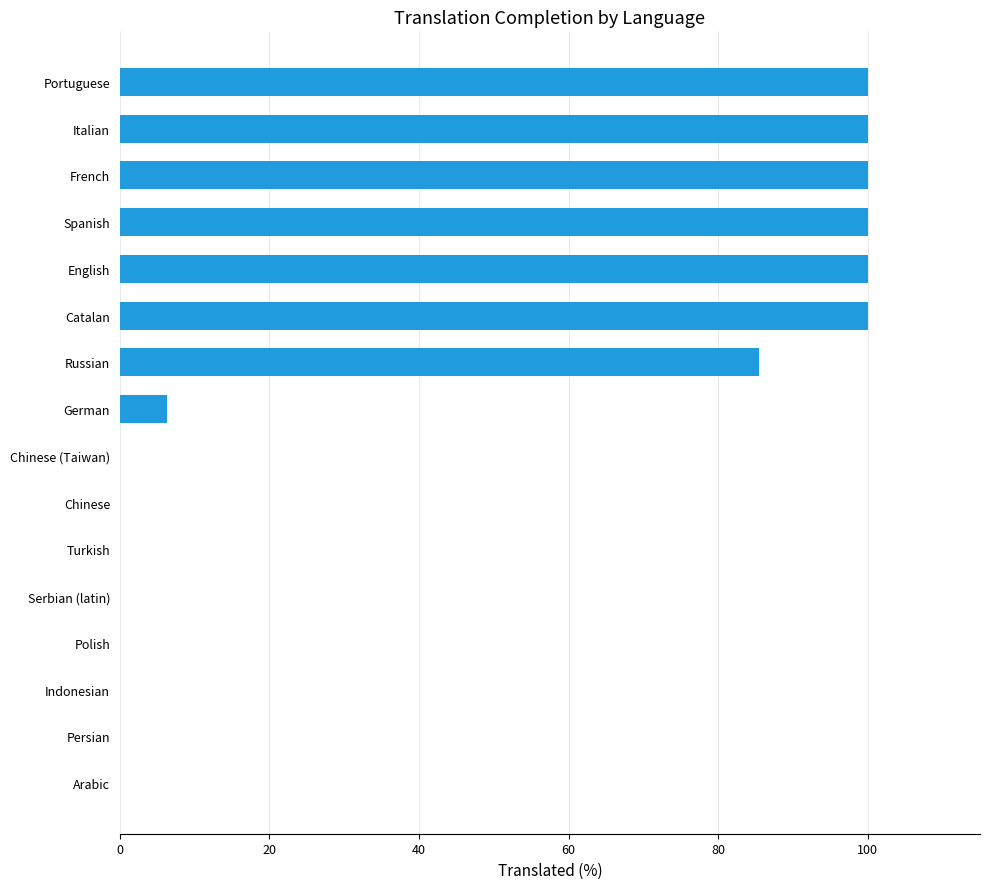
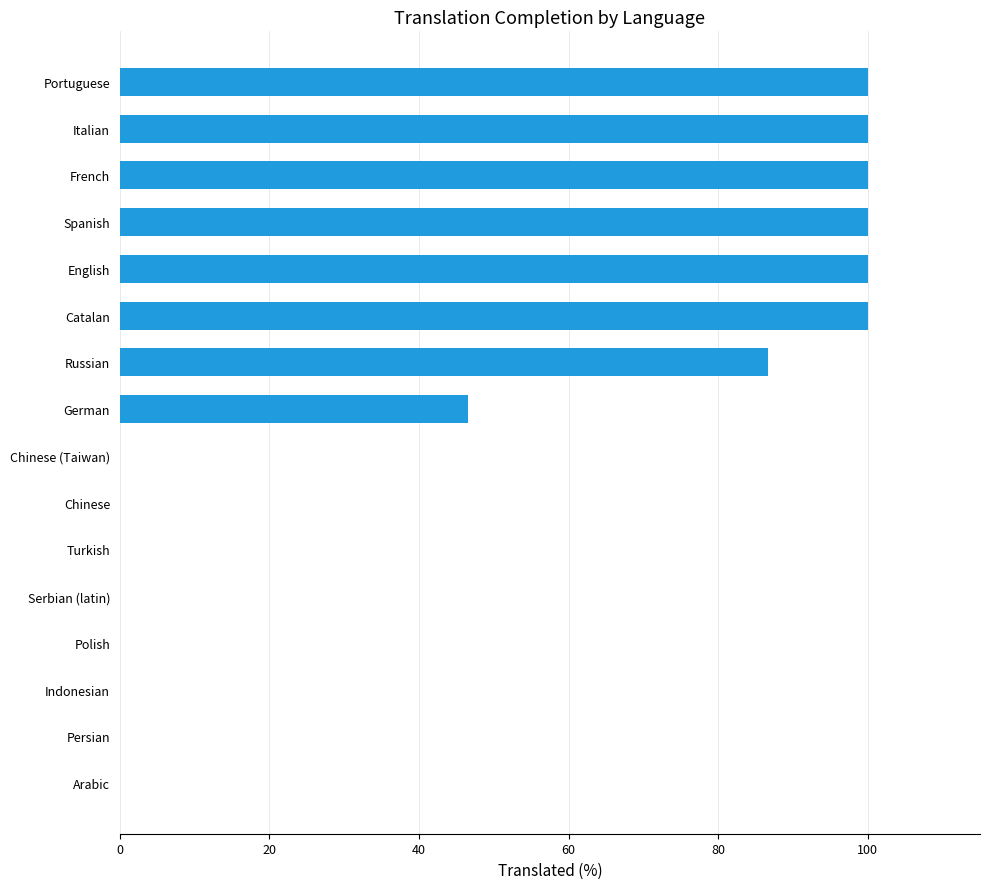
Russian: 85 -> 87
German: 6 -> 47
